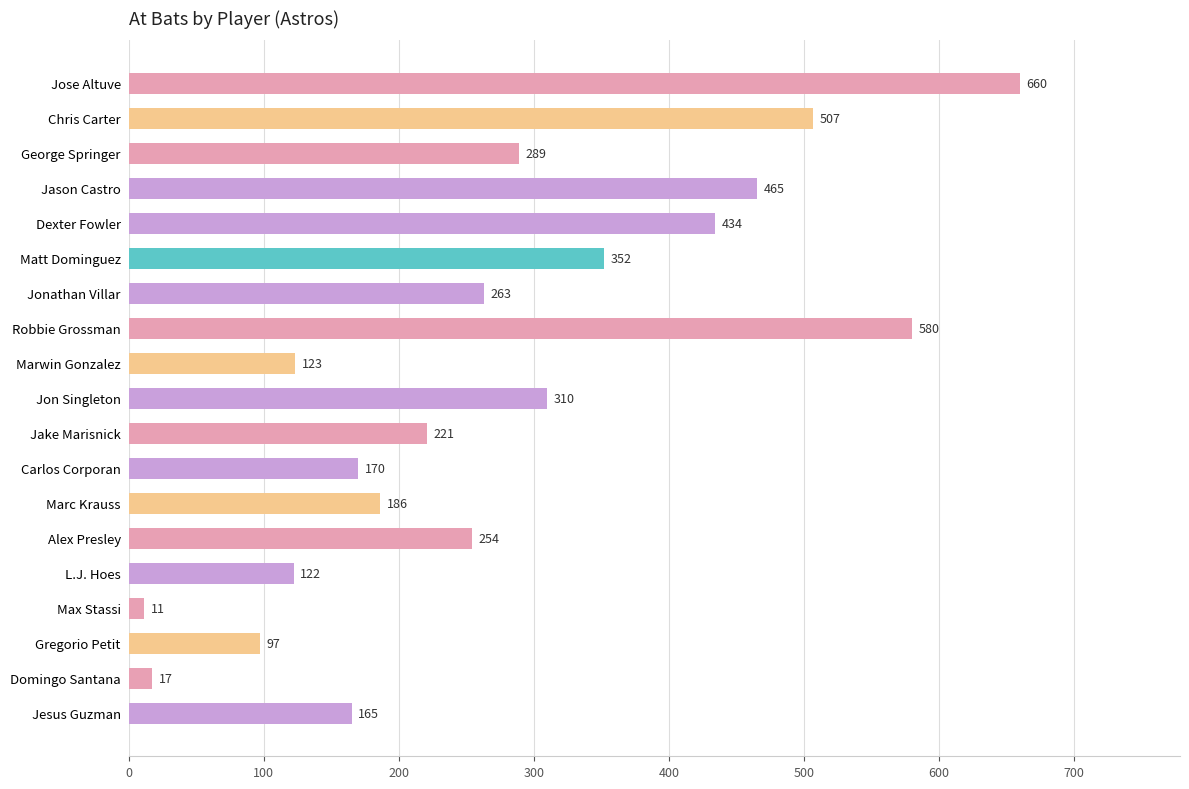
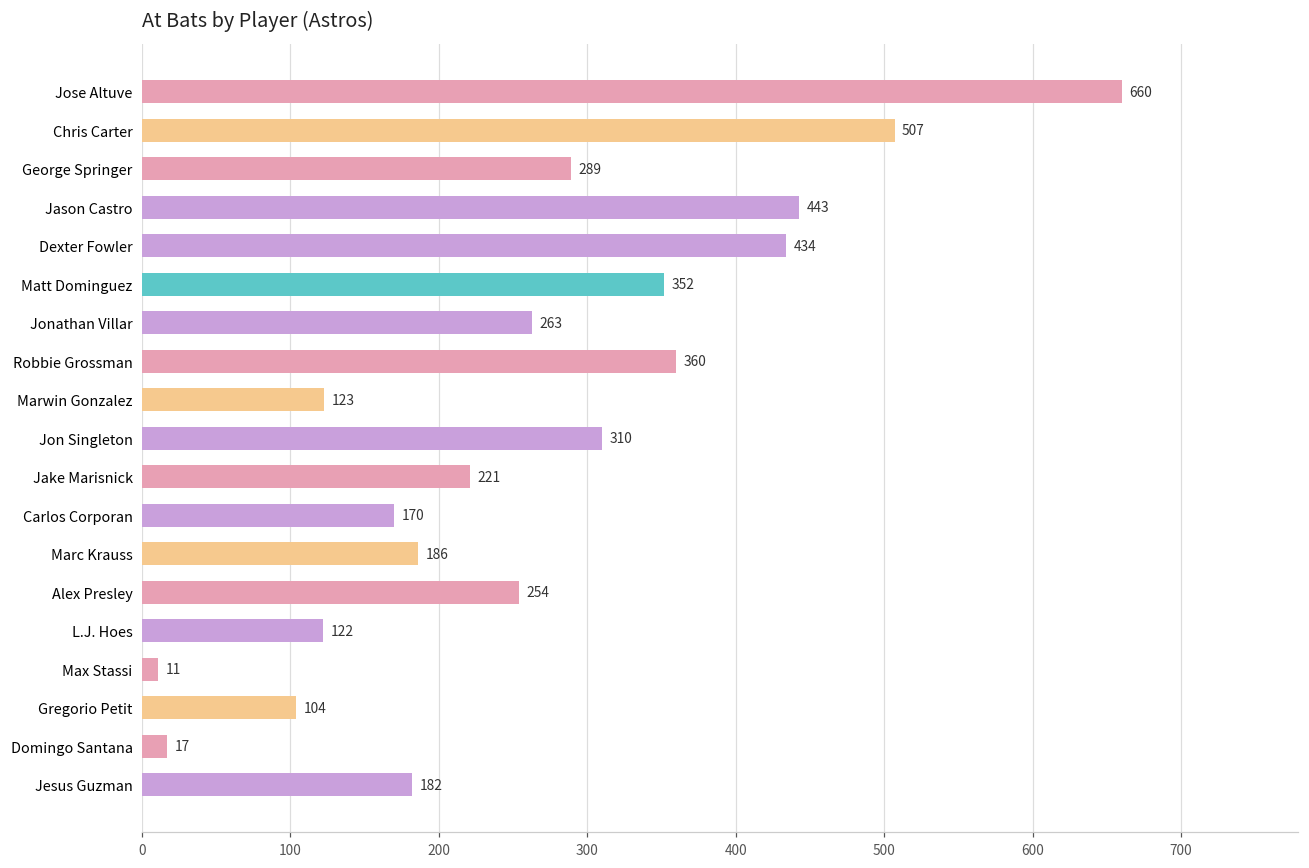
Jason Castro: 465 -> 443
Robbie Grossman: 580 -> 360
Gregorio Petit: 97 -> 104
Jesus Guzman: 165 -> 182
